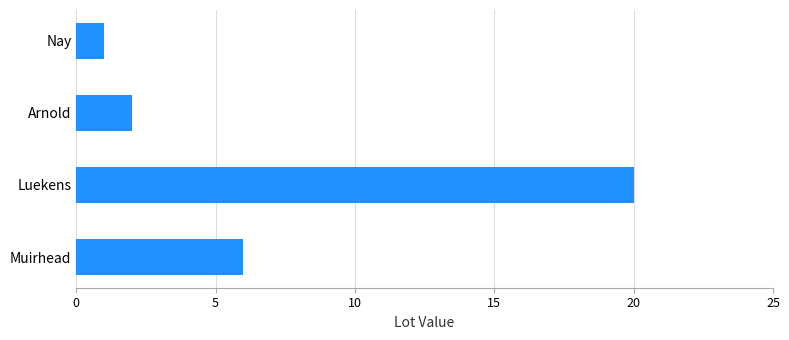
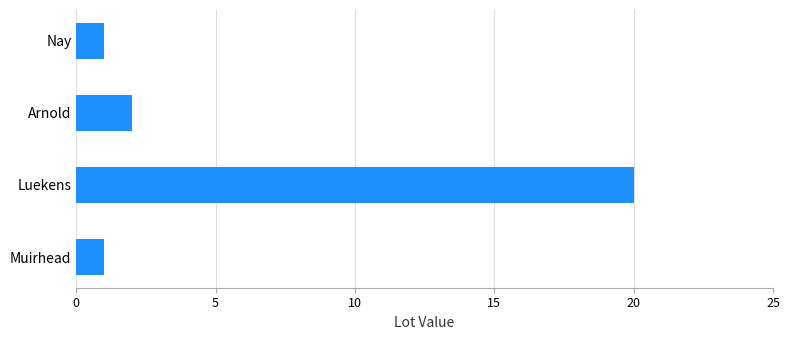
Muirhead: 6 -> 1
